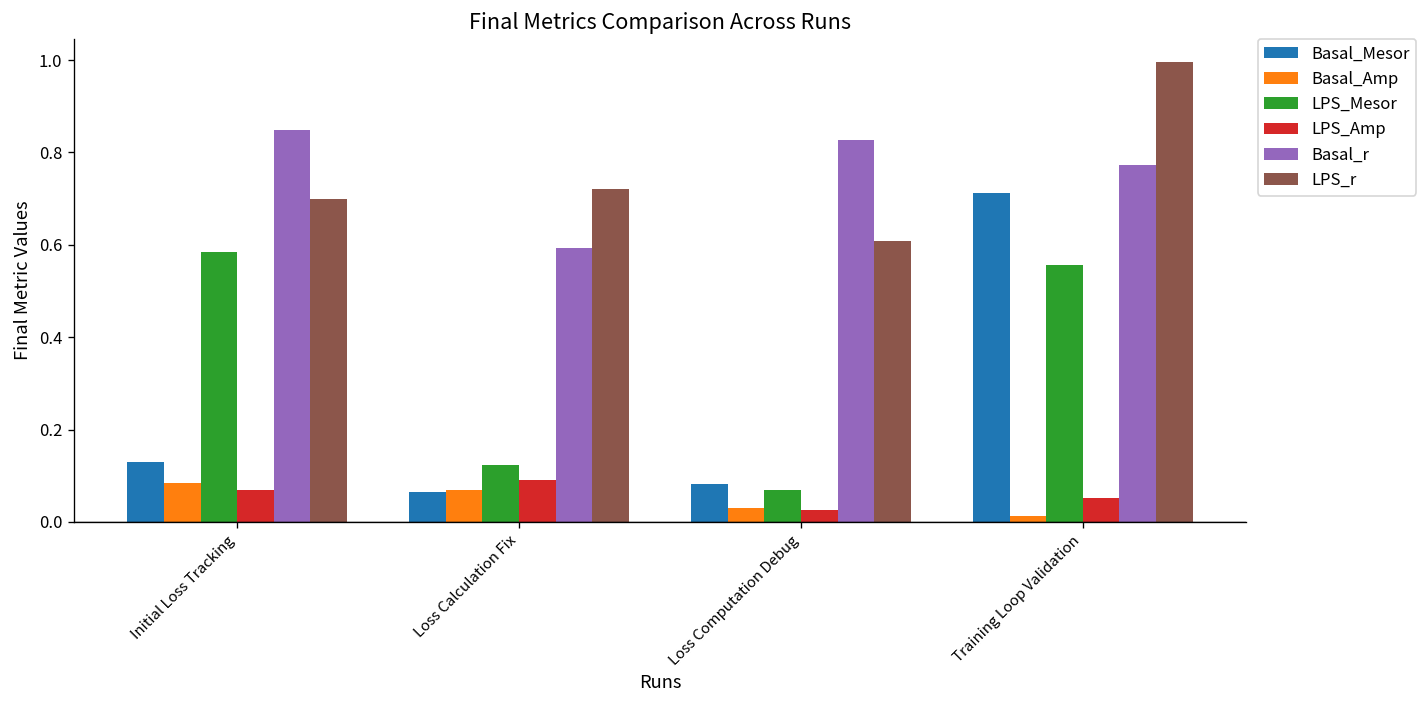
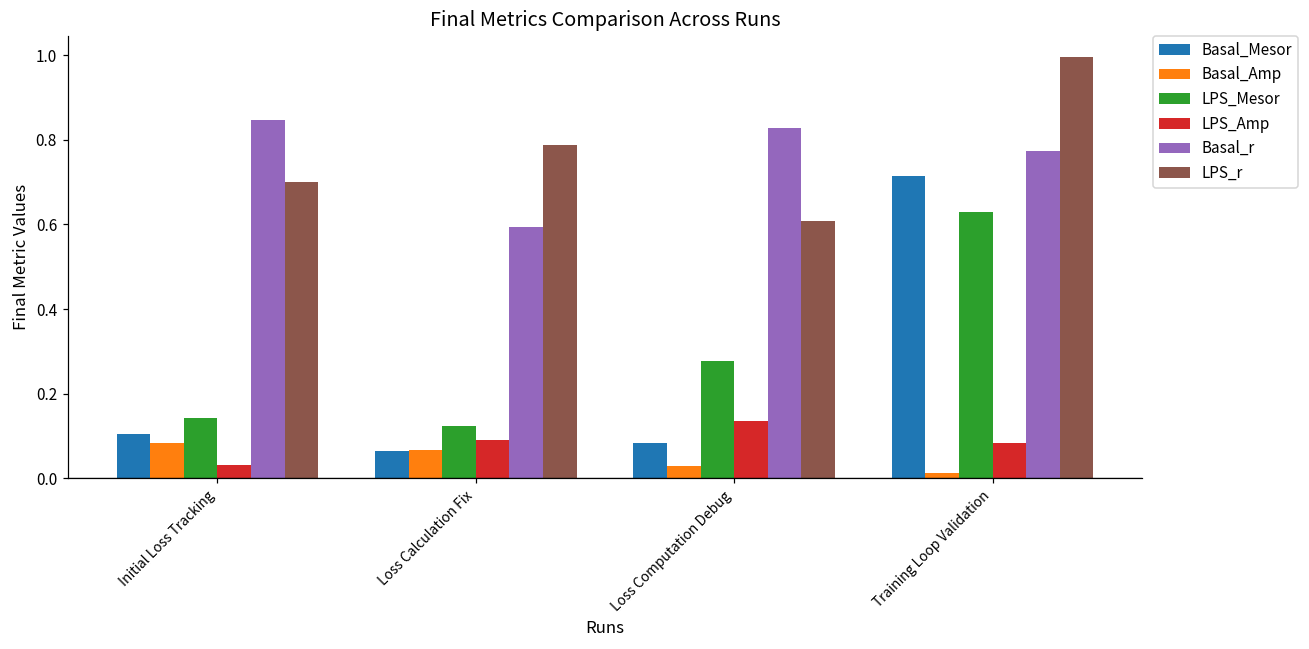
Basal_Mesor, Initial Loss Tracking: 0.13 -> 0.11
LPS_Mesor, Initial Loss Tracking: 0.58 -> 0.14
LPS_Amp, Initial Loss Tracking: 0.07 -> 0.03
LPS_r, Loss Calculation Fix: 0.72 -> 0.79
LPS_Mesor, Loss Computation Debug: 0.07 -> 0.28
LPS_Amp, Loss Computation Debug: 0.03 -> 0.14
LPS_Mesor, Training Loop Validation: 0.56 -> 0.63
LPS_Amp, Training Loop Validation: 0.05 -> 0.08
